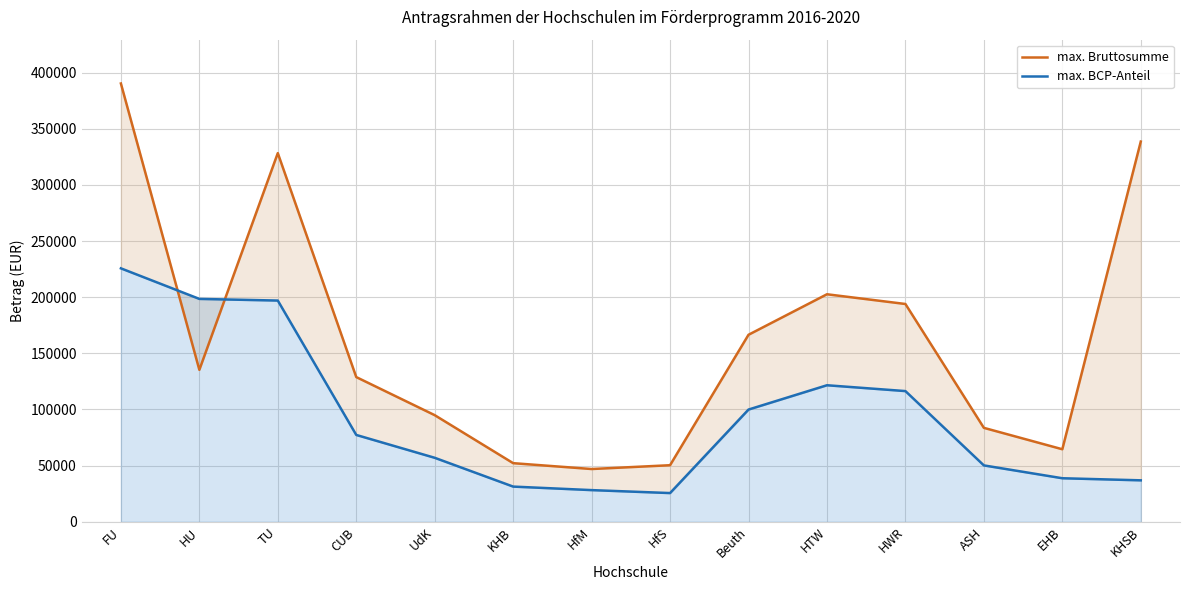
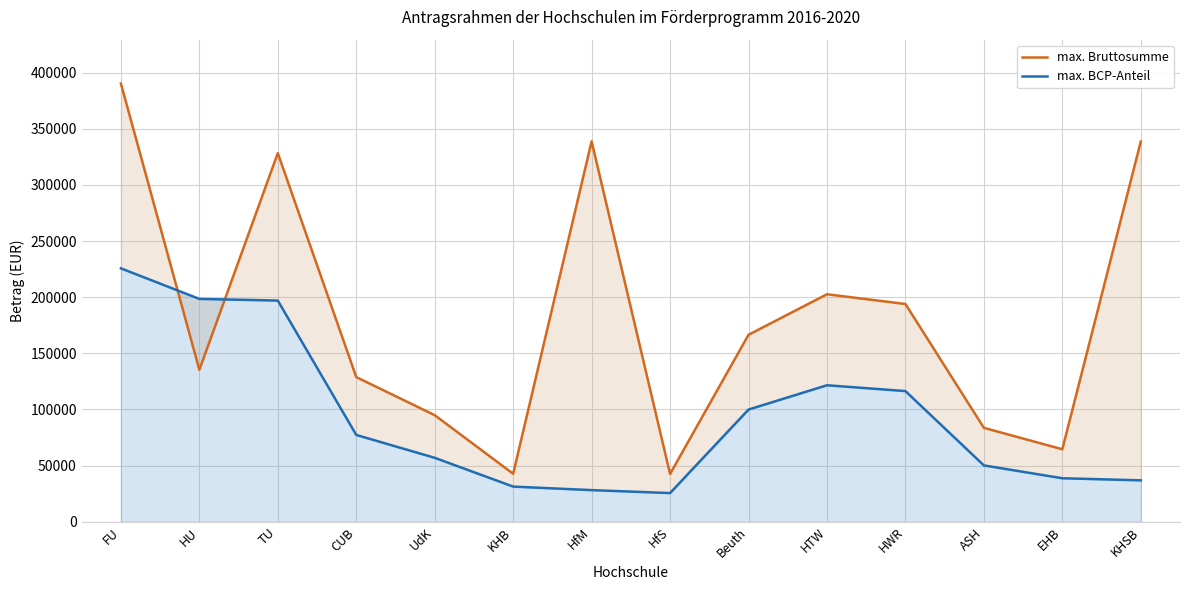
max. Bruttosumme, KHB: 52000 -> 43000
max. Bruttosumme, HfM: 47000 -> 339000
max. Bruttosumme, HfS: 50000 -> 43000
